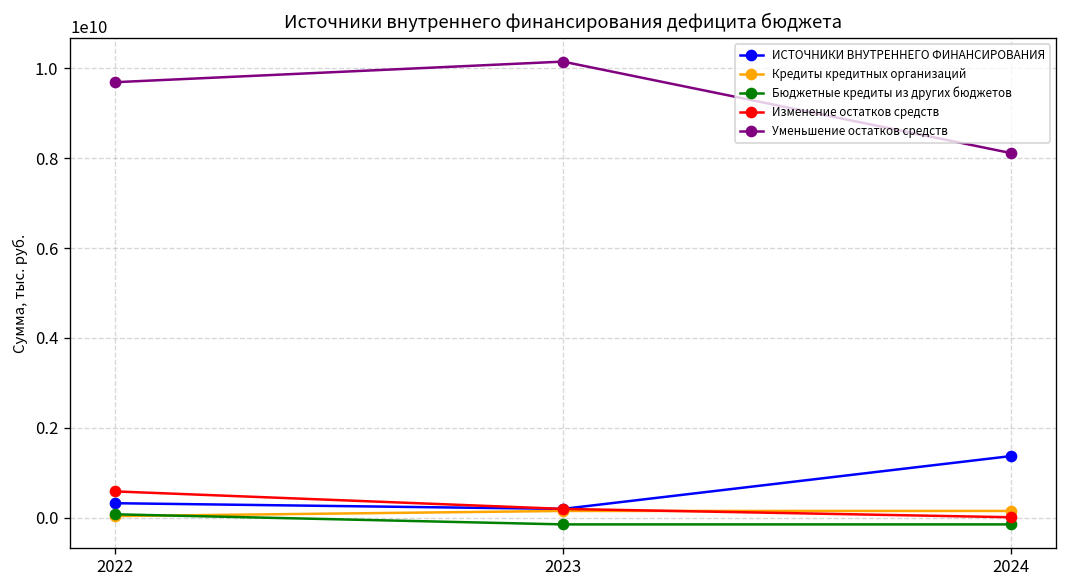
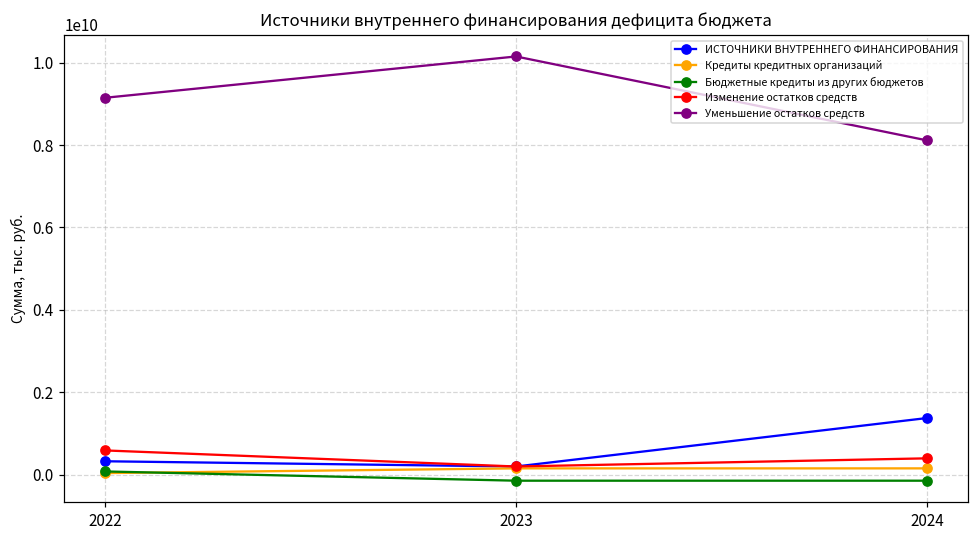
Уменьшение остатков средств, 2022: 9700000000 -> 9100000000
Изменение остатков средств, 2024: 0 -> 400000000
